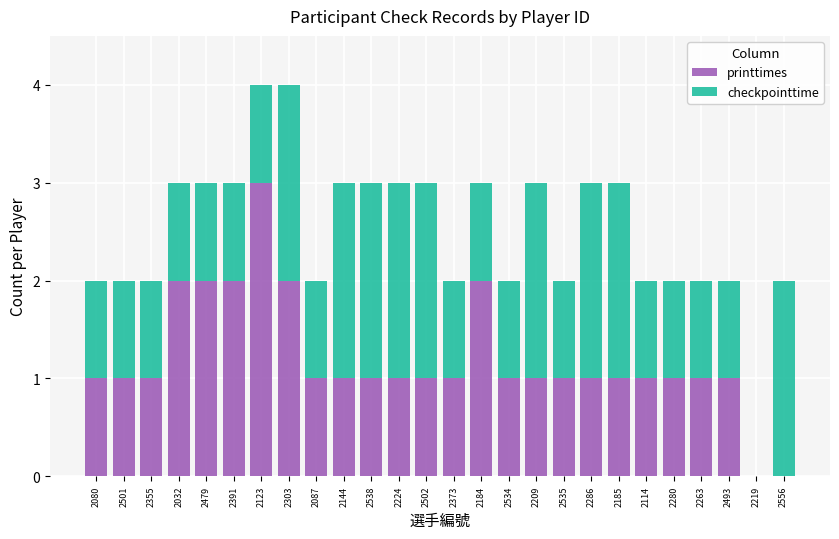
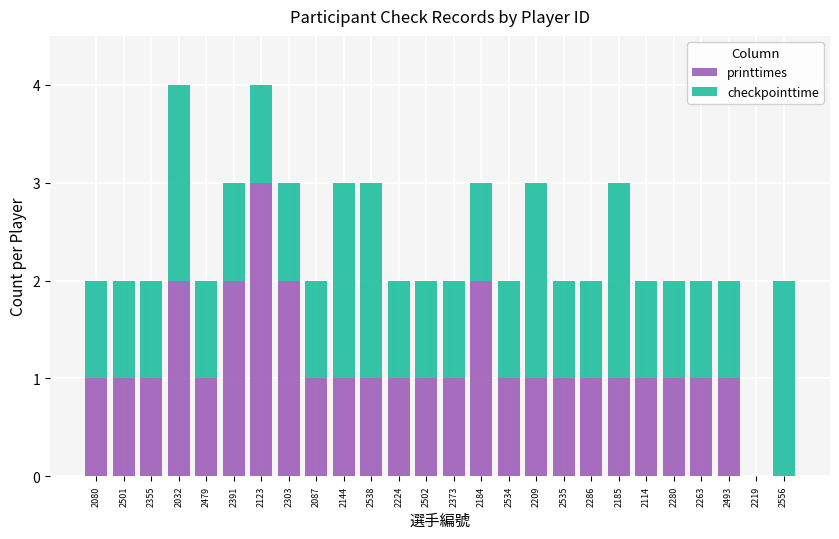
checkpointtime, 2032: 1 -> 2
printtimes, 2479: 2 -> 1
checkpointtime, 2303: 2 -> 1
checkpointtime, 2224: 2 -> 1
checkpointtime, 2502: 2 -> 1
checkpointtime, 2286: 2 -> 1
